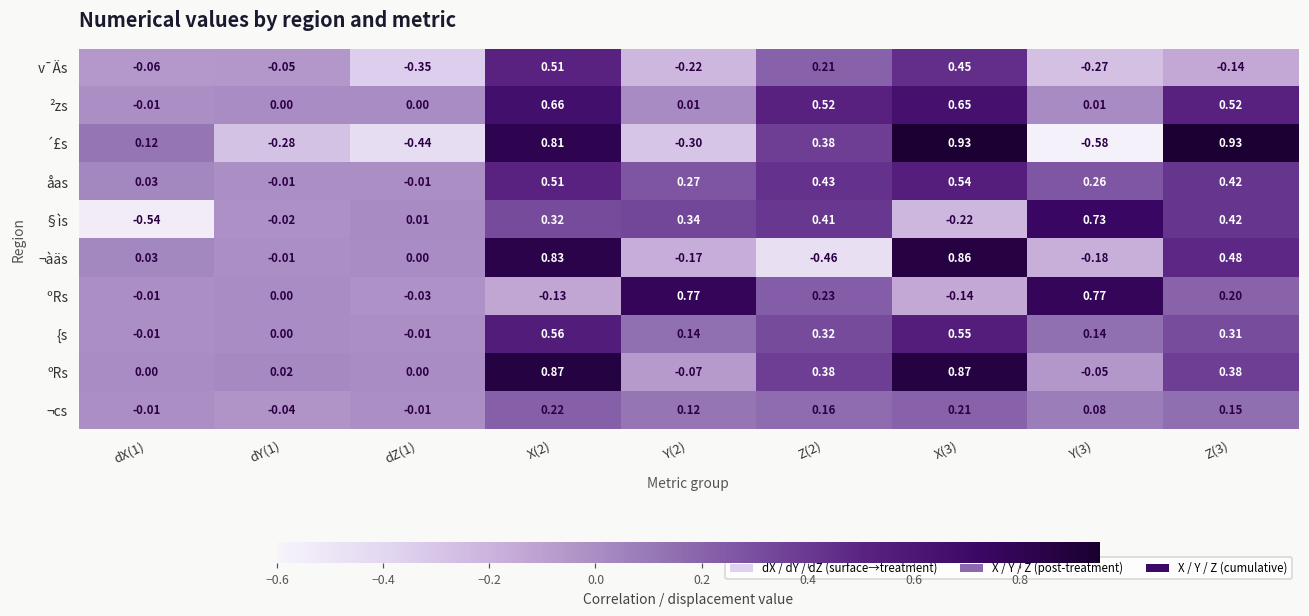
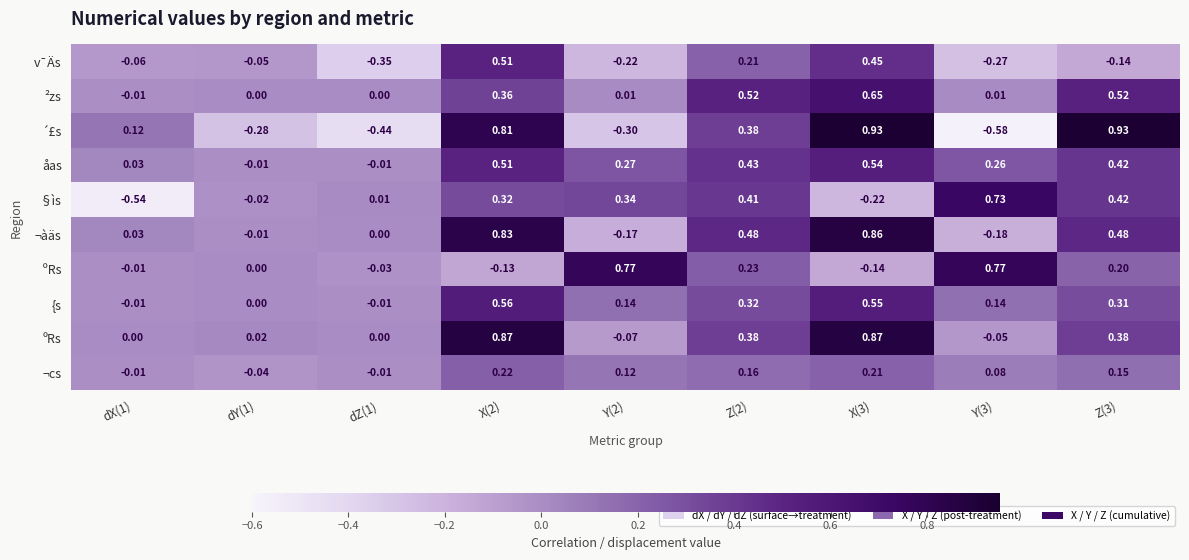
²zs, X(2): 0.66 -> 0.36
¬àäs, Z(2): -0.46 -> 0.48
